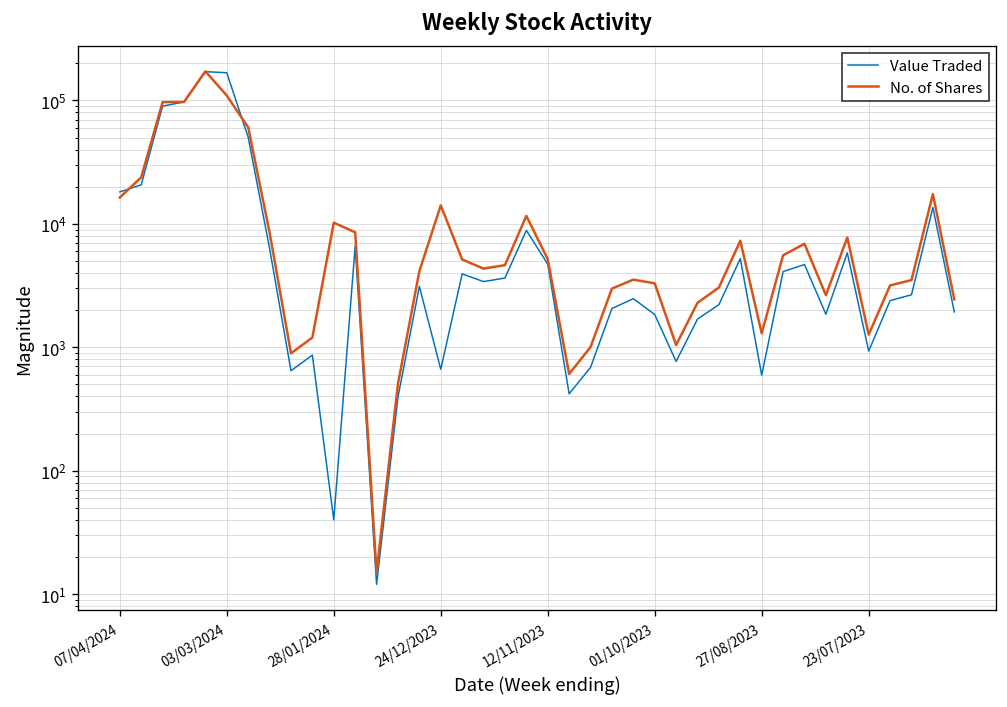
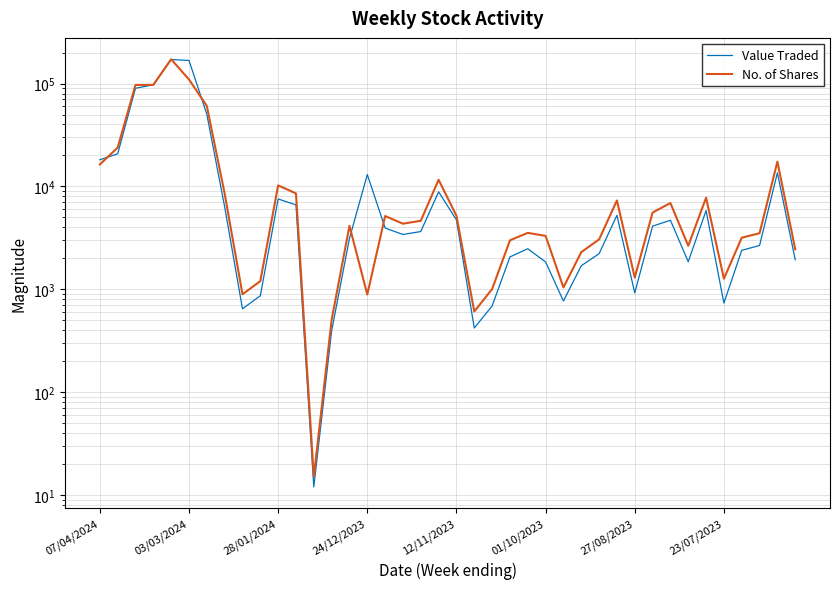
Value Traded, 28/01/2024: 40 -> 8000
Value Traded, 24/12/2023: 700 -> 13000
No. of Shares, 24/12/2023: 14000 -> 900
Value Traded, 27/08/2023: 600 -> 900
Value Traded, 23/07/2023: 900 -> 700
